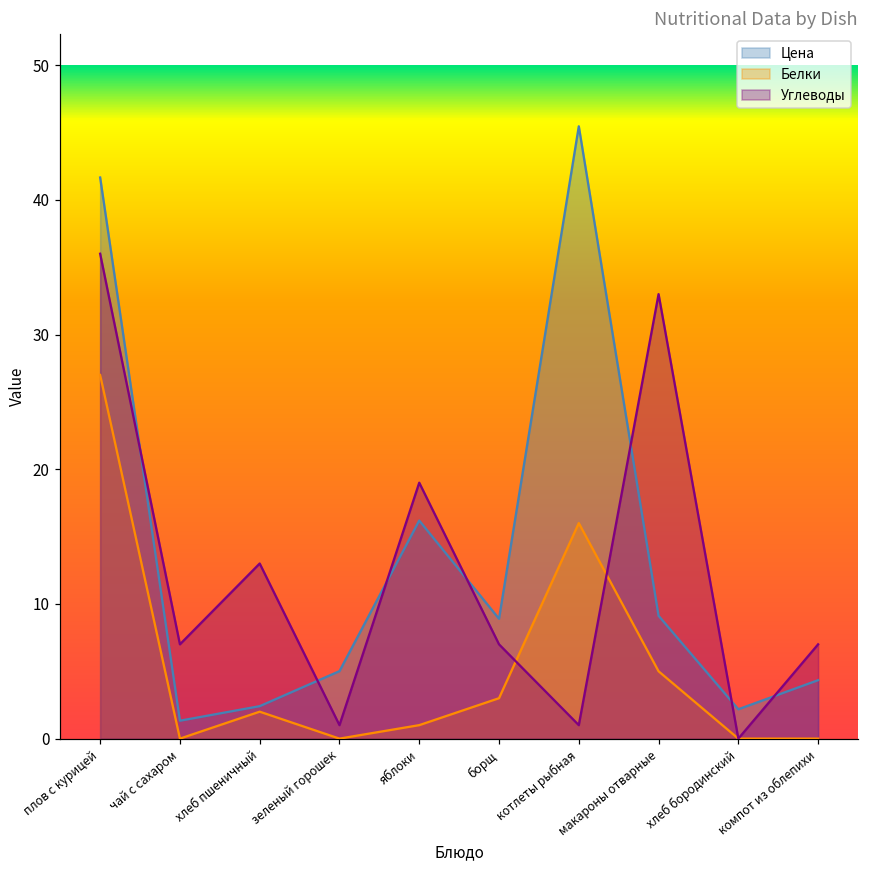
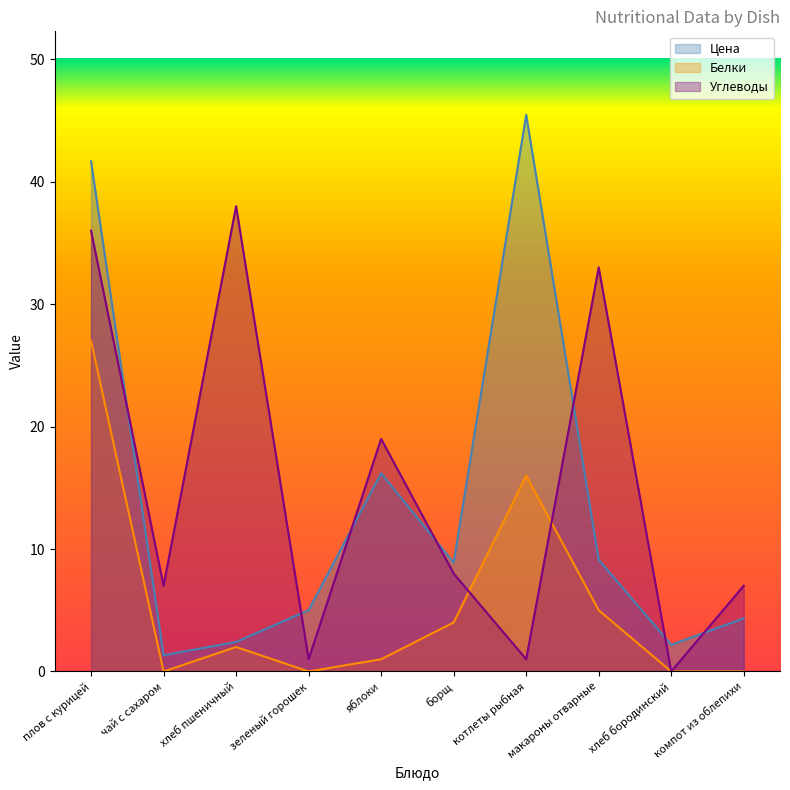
Углеводы, хлеб пшеничный: 13 -> 38
Белки, борщ: 3 -> 4
Углеводы, борщ: 7 -> 8
